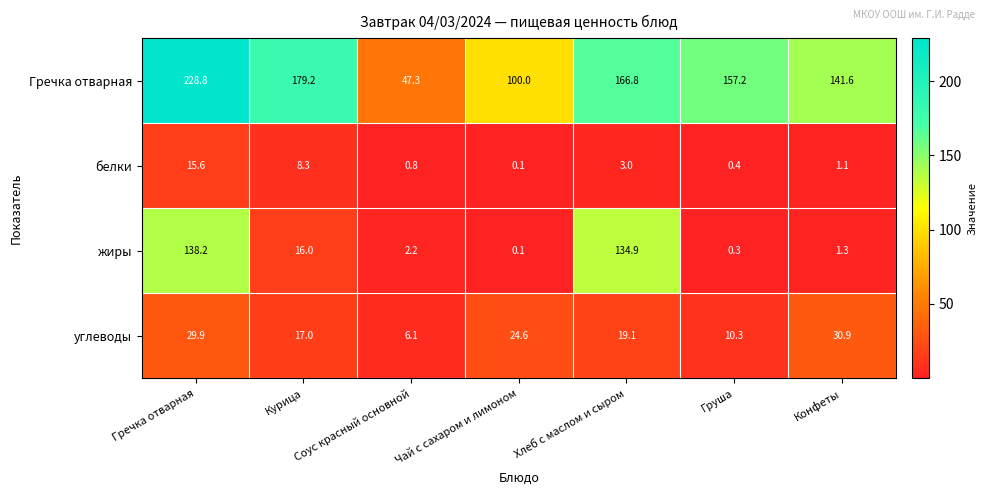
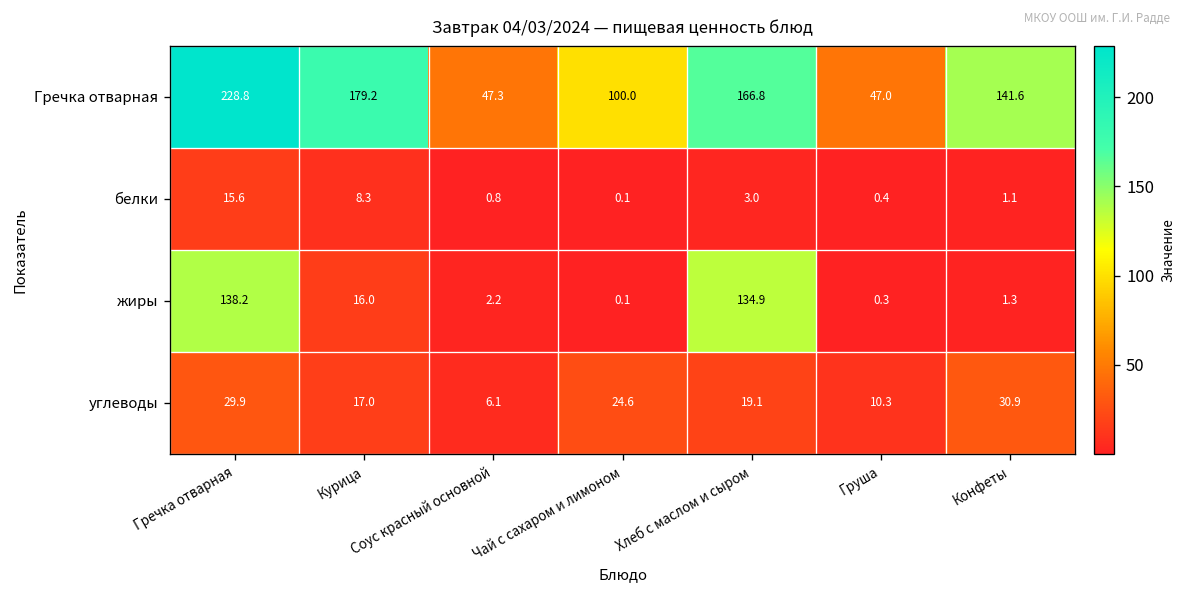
Гречка отварная, Груша: 157.2 -> 47.0
